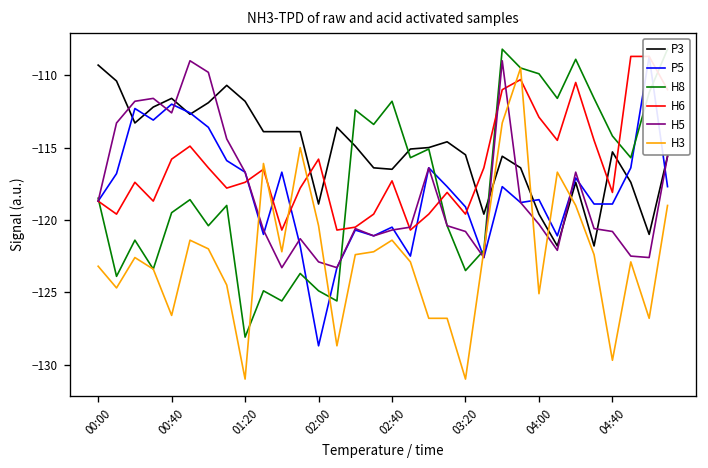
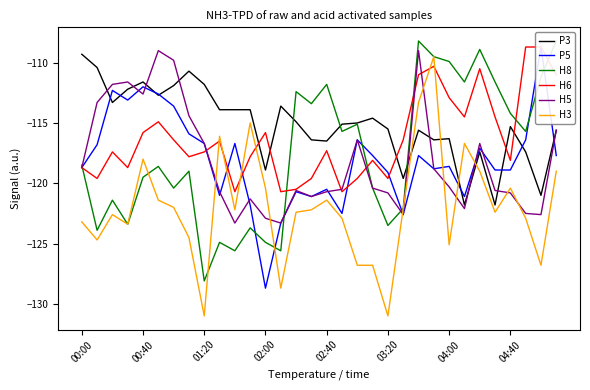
H3, 00:40: -126.6 -> -118.0
P3, 04:00: -119.6 -> -116.3
H3, 04:40: -129.7 -> -120.4
